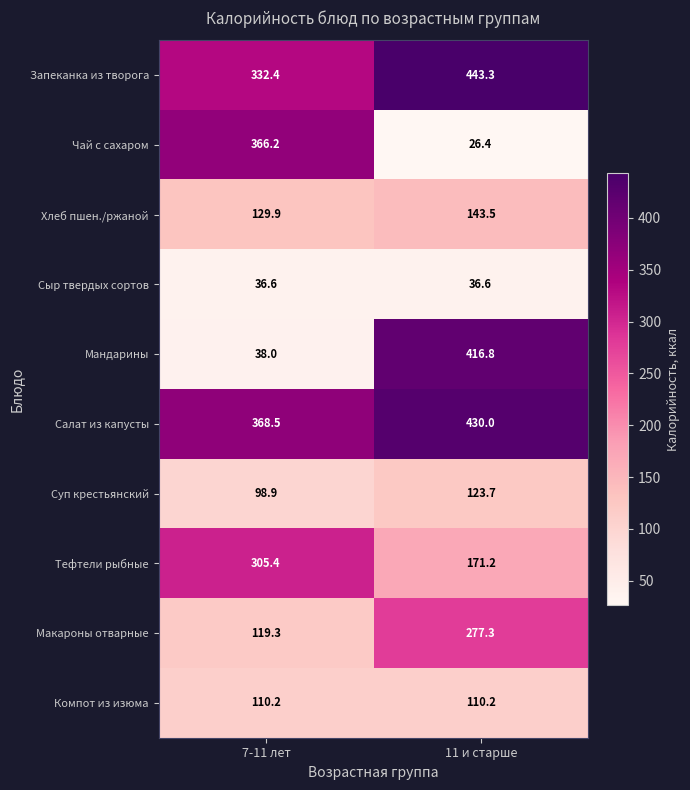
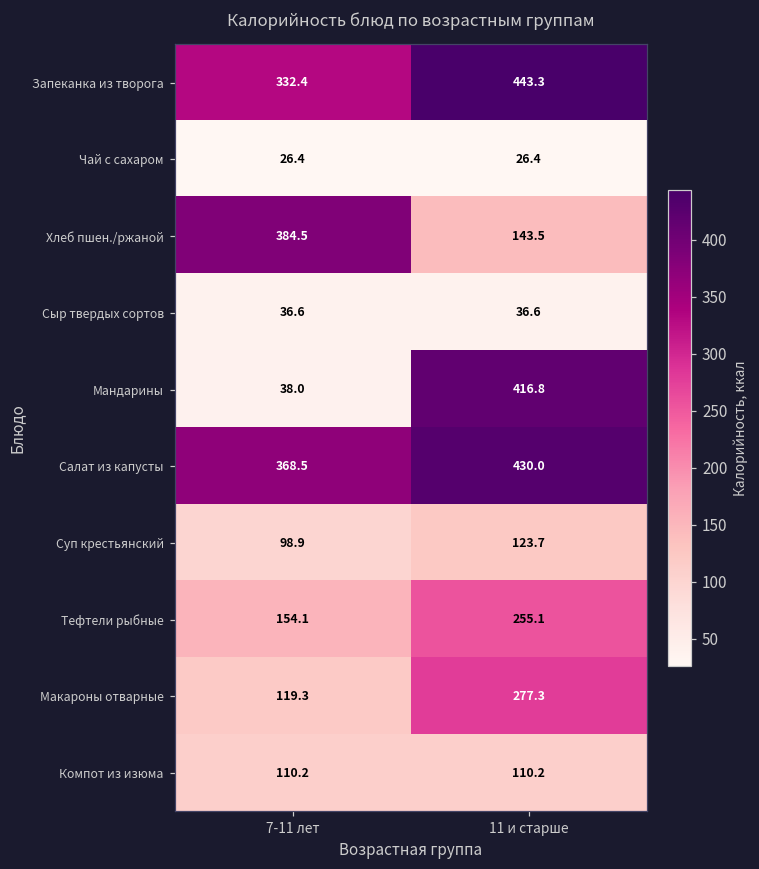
Чай с сахаром, 7-11 лет: 366.2 -> 26.4
Хлеб пшен./ржаной, 7-11 лет: 129.9 -> 384.5
Тефтели рыбные, 7-11 лет: 305.4 -> 154.1
Тефтели рыбные, 11 и старше: 171.2 -> 255.1
